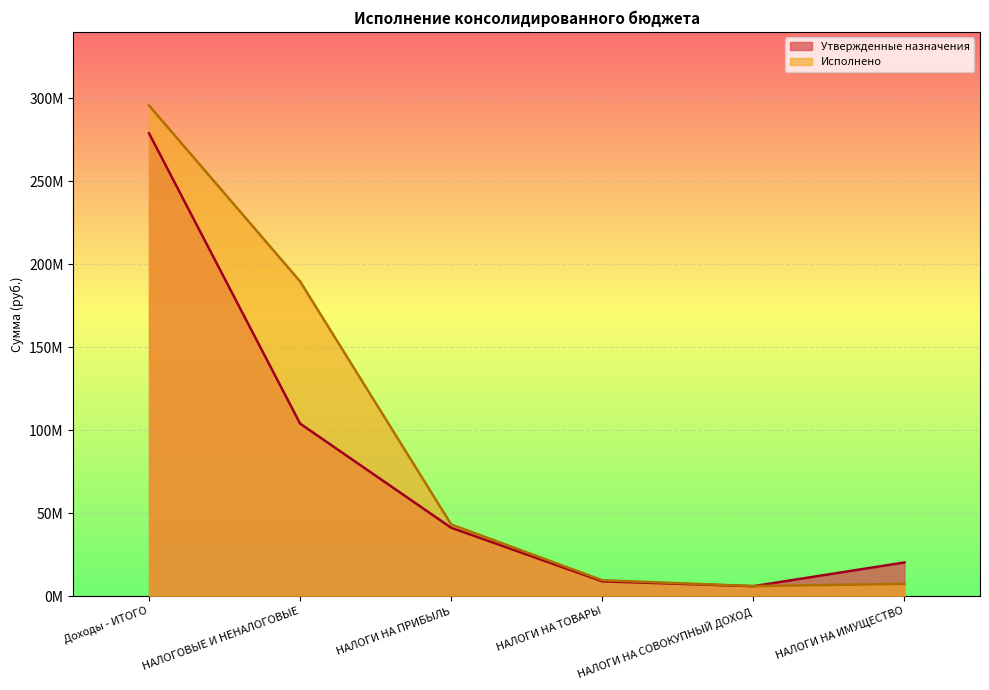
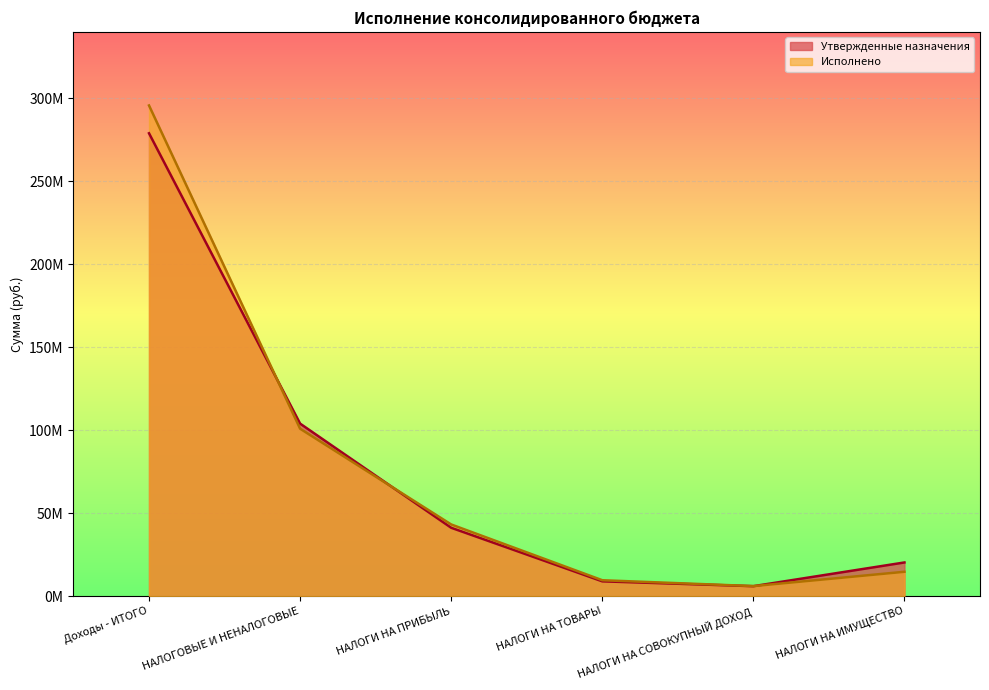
Исполнено, НАЛОГОВЫЕ И НЕНАЛОГОВЫЕ: 190М -> 101М
Исполнено, НАЛОГИ НА ИМУЩЕСТВО: 7М -> 15М
